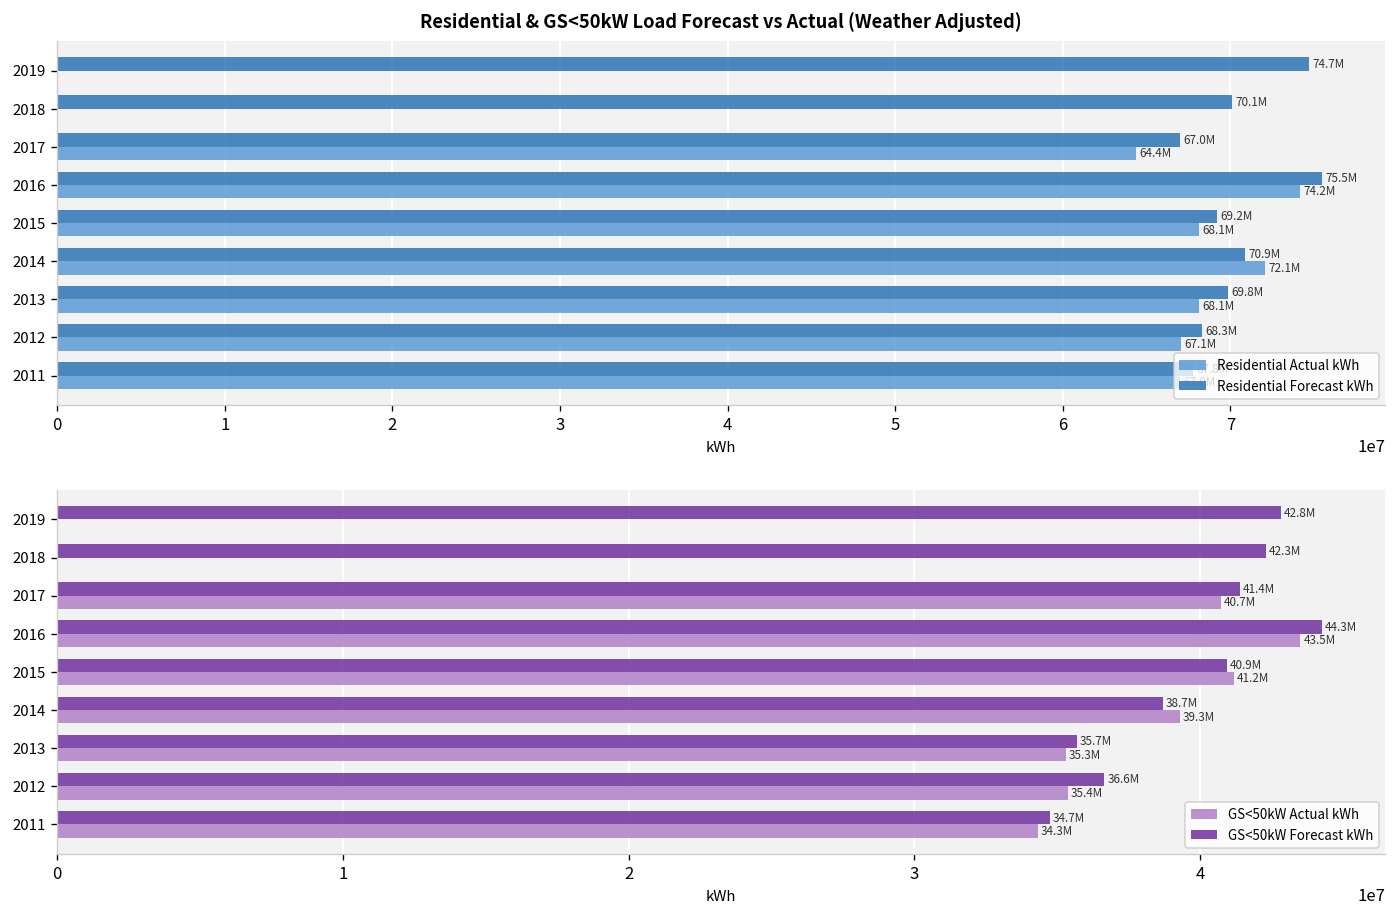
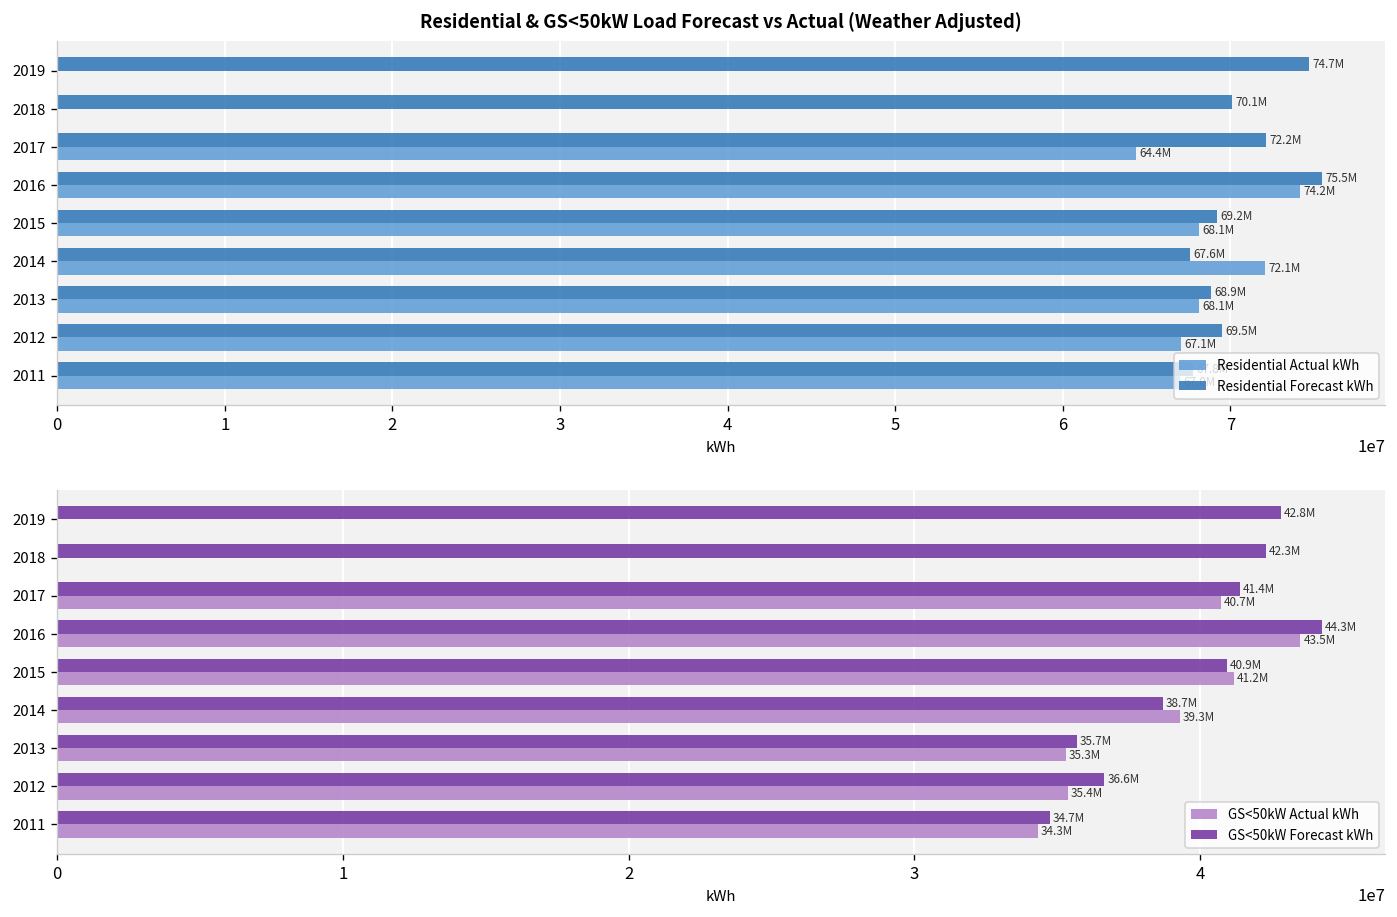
Residential & GS<50kW Load Forecast vs Actual (Weather Adjusted), Residential Forecast kWh, 2017: 67.0M -> 72.2M
Residential & GS<50kW Load Forecast vs Actual (Weather Adjusted), Residential Forecast kWh, 2014: 70.9M -> 67.6M
Residential & GS<50kW Load Forecast vs Actual (Weather Adjusted), Residential Forecast kWh, 2013: 69.8M -> 68.9M
Residential & GS<50kW Load Forecast vs Actual (Weather Adjusted), Residential Forecast kWh, 2012: 68.3M -> 69.5M
